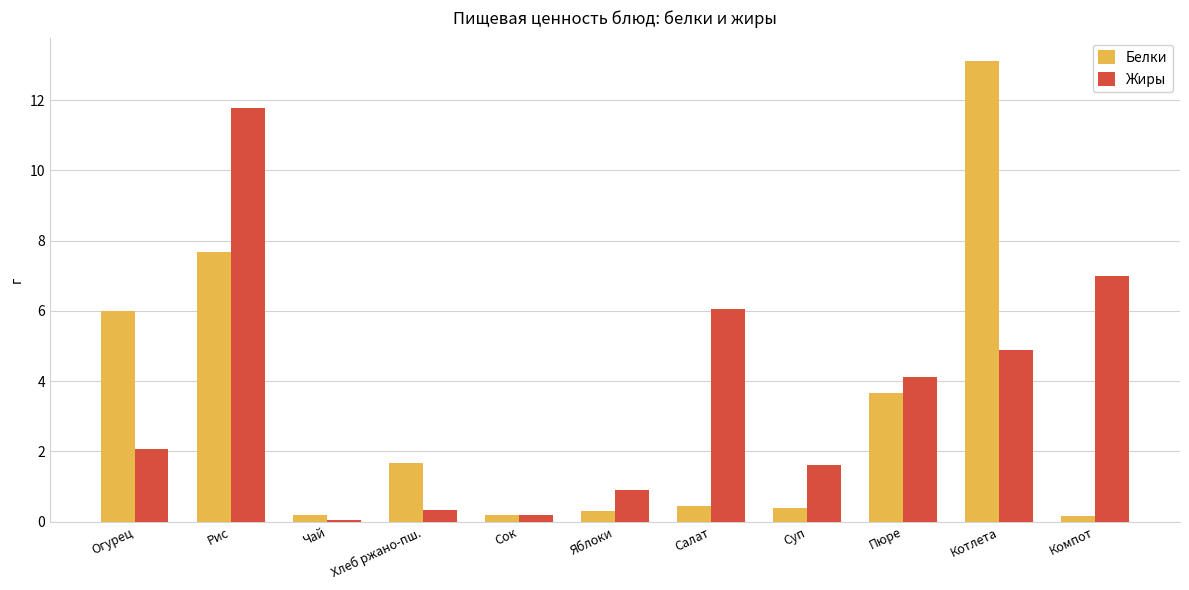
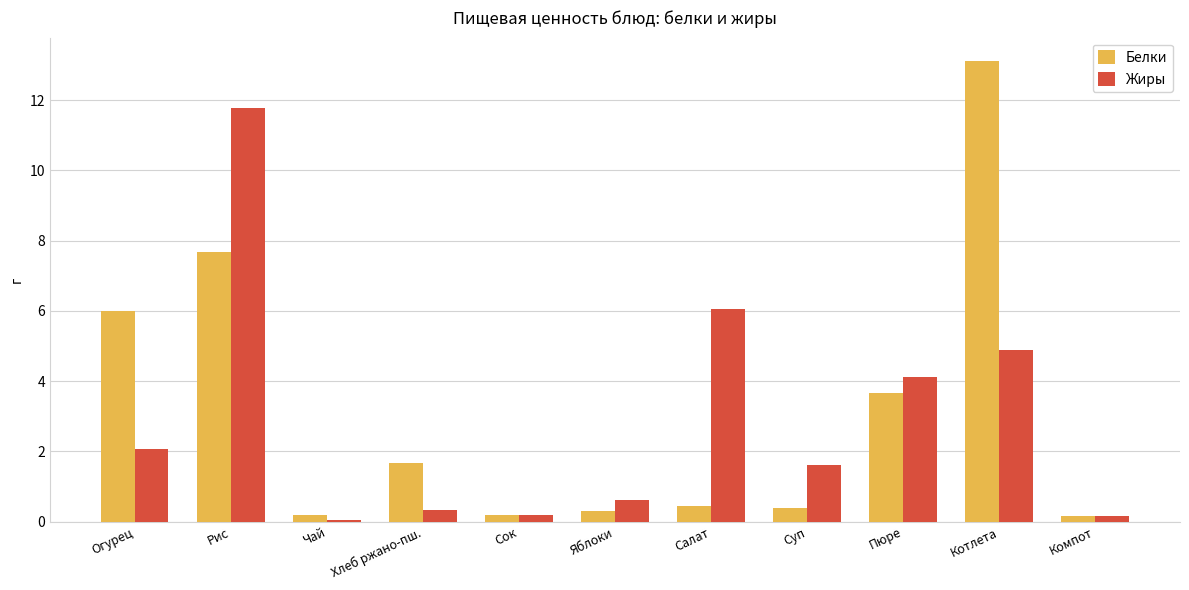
Жиры, Яблоки: 0.9 -> 0.6
Жиры, Компот: 7.0 -> 0.2
